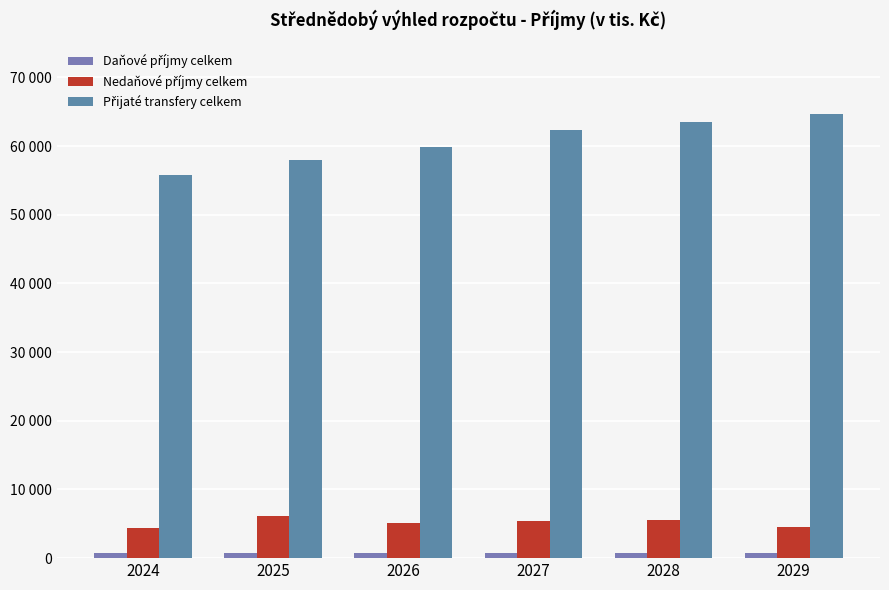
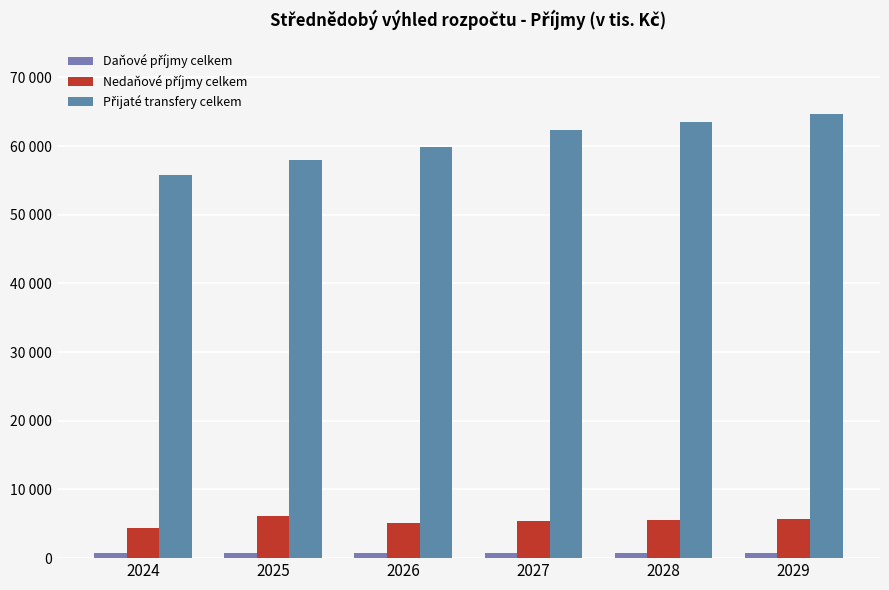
Nedaňové příjmy celkem, 2029: 5000 -> 6000
